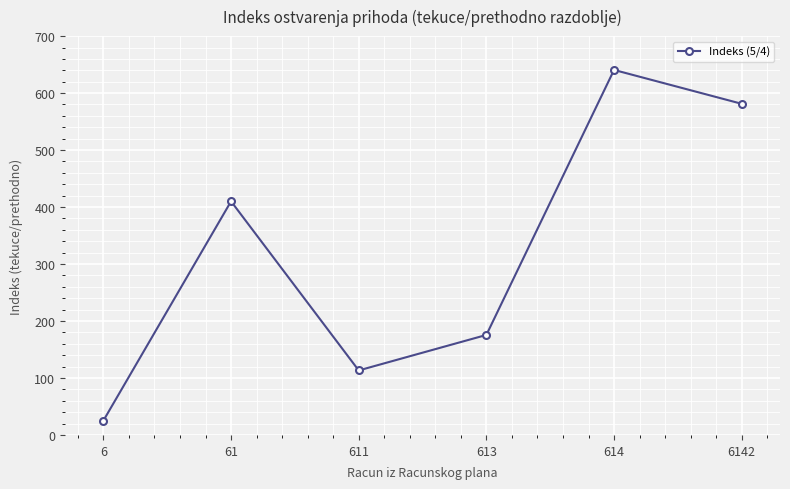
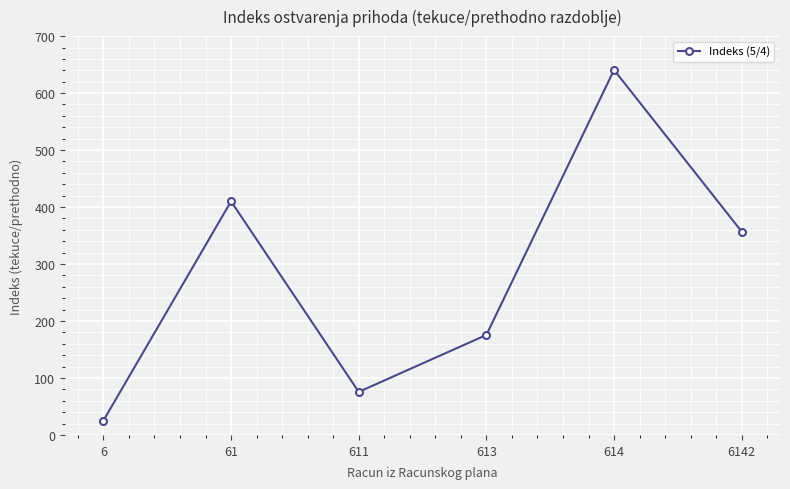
611: 110 -> 80
6142: 580 -> 360
